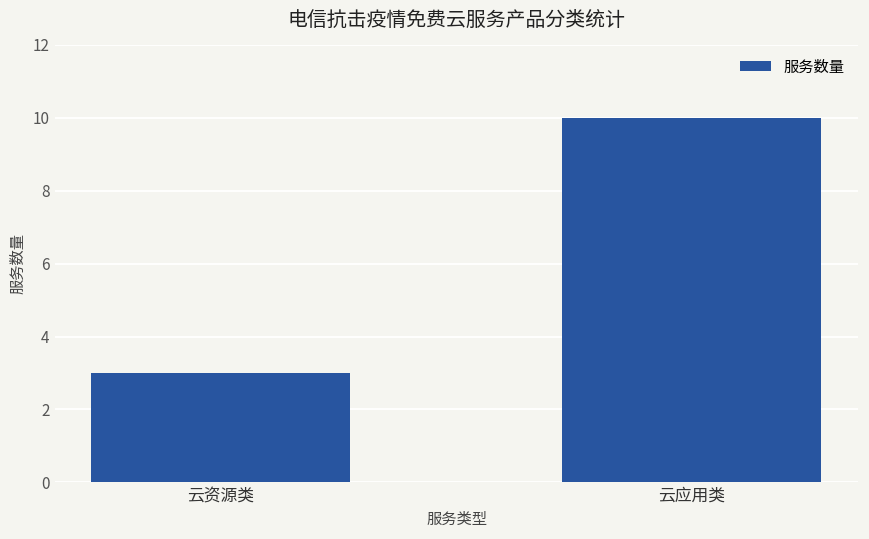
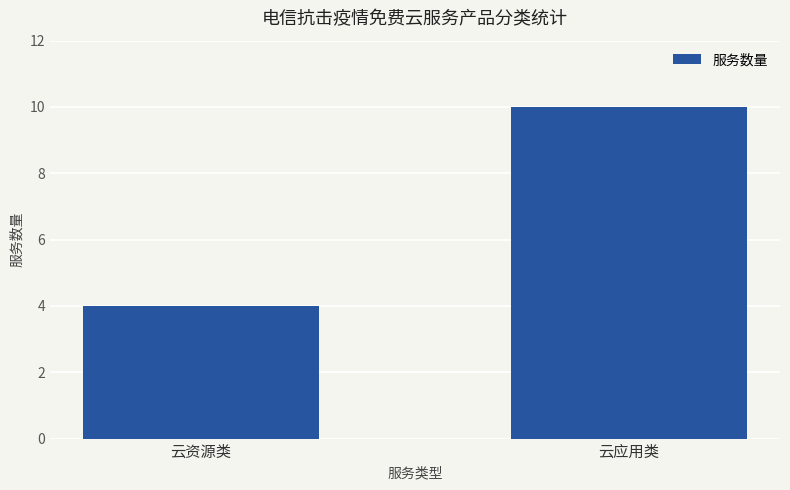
云资源类: 3 -> 4
